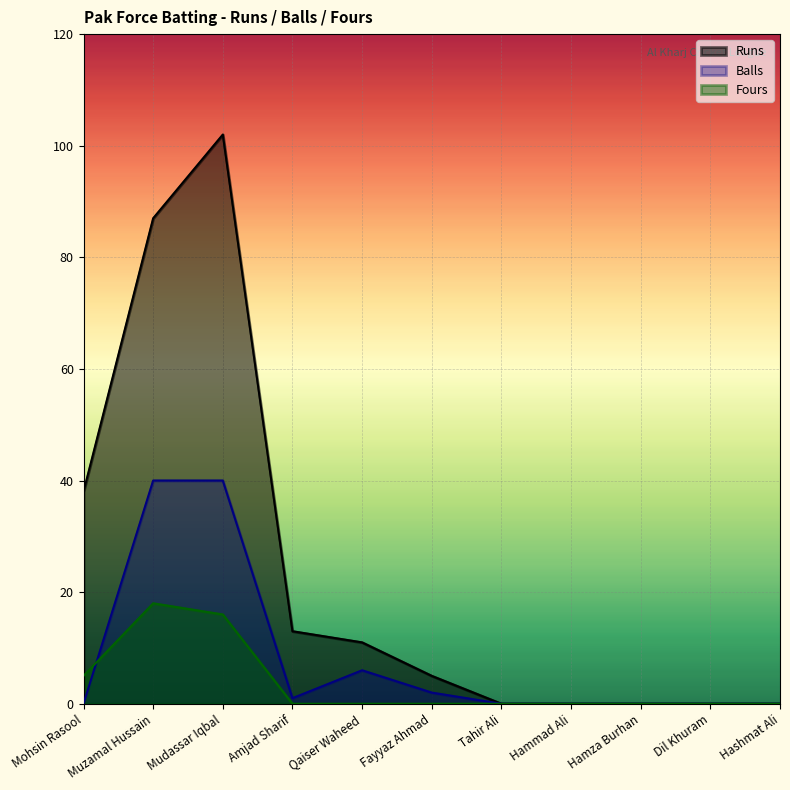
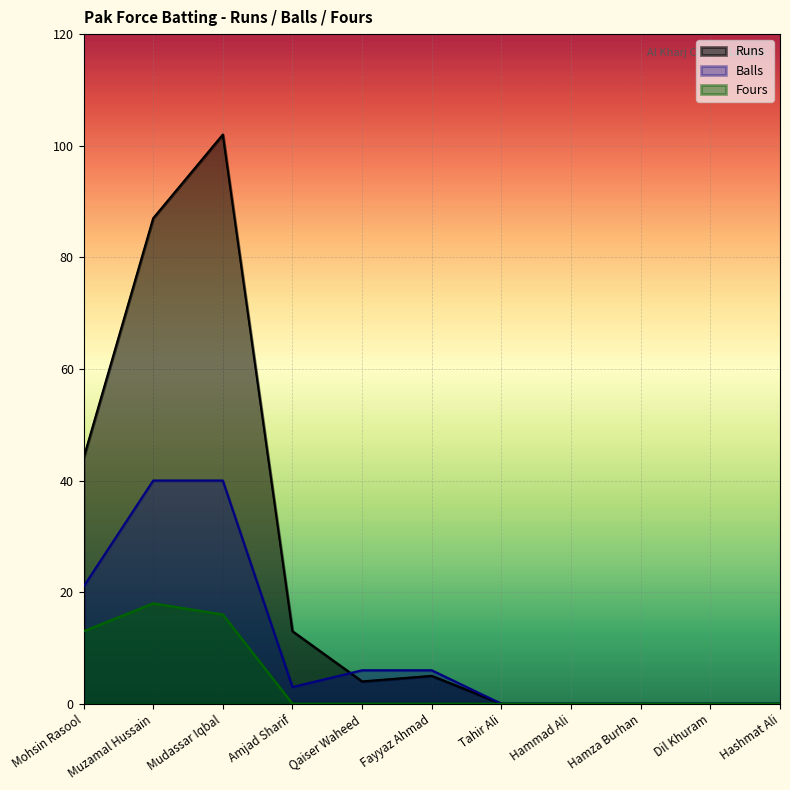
Runs, Mohsin Rasool: 38 -> 44
Balls, Mohsin Rasool: 0 -> 21
Fours, Mohsin Rasool: 5 -> 13
Balls, Amjad Sharif: 1 -> 3
Runs, Qaiser Waheed: 11 -> 4
Balls, Fayyaz Ahmad: 2 -> 6
